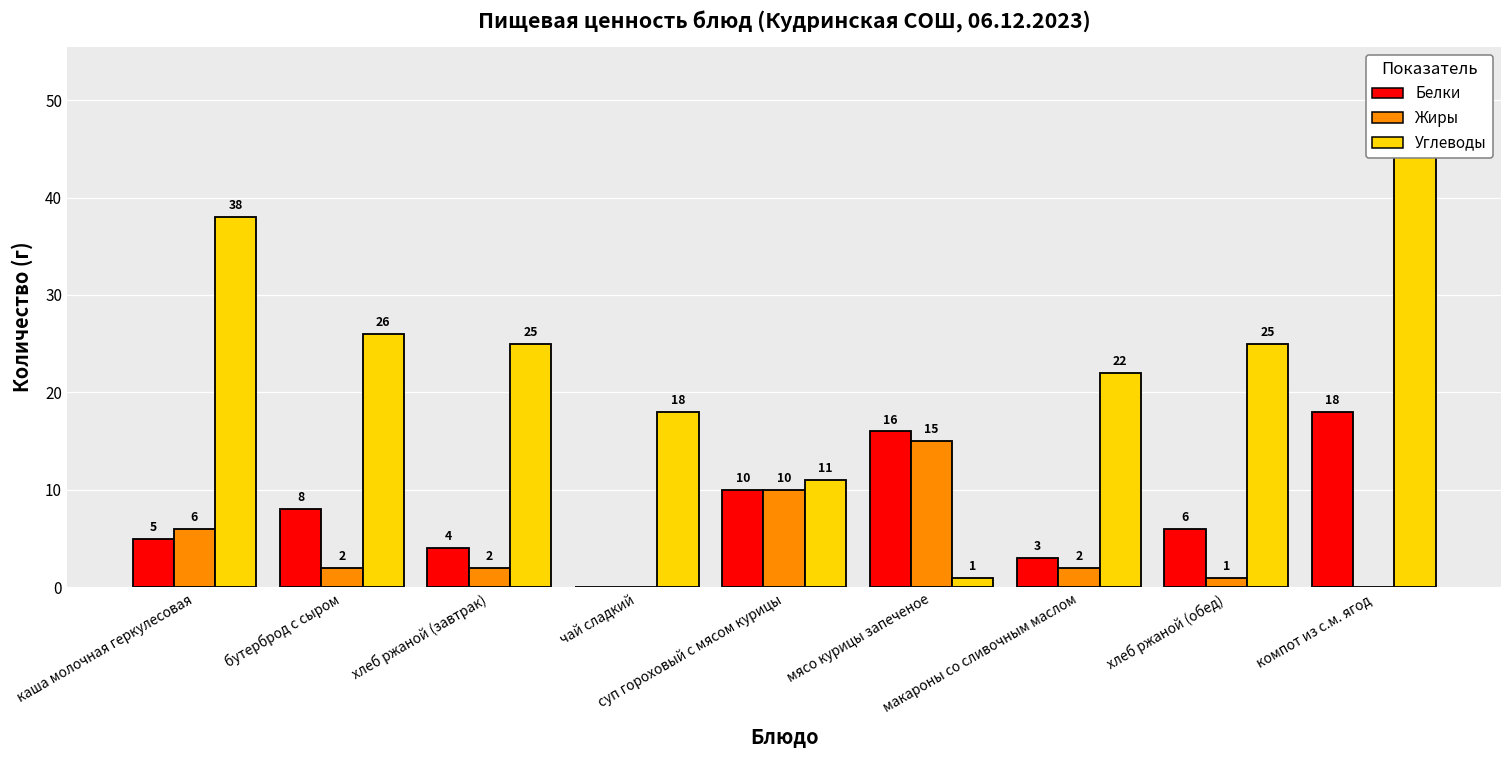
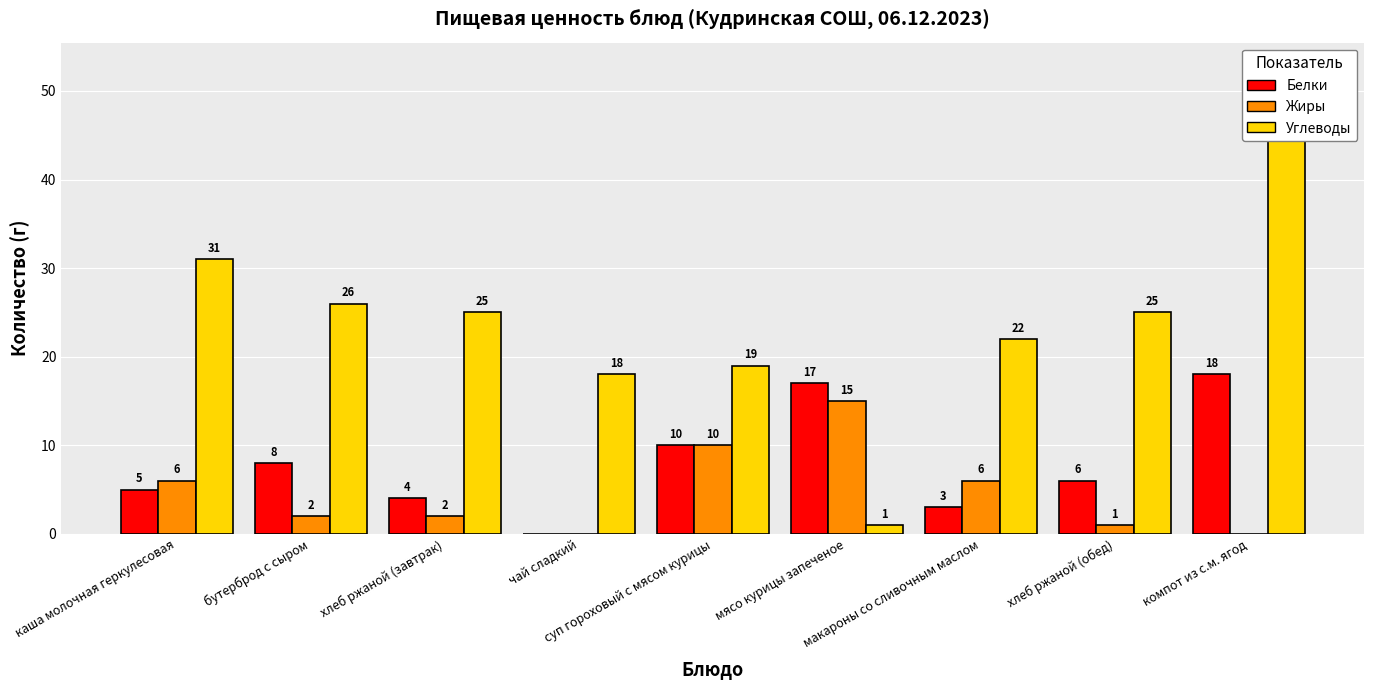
Углеводы, каша молочная геркулесовая: 38 -> 31
Углеводы, суп гороховый с мясом курицы: 11 -> 19
Белки, мясо курицы запеченое: 16 -> 17
Жиры, макароны со сливочным маслом: 2 -> 6
